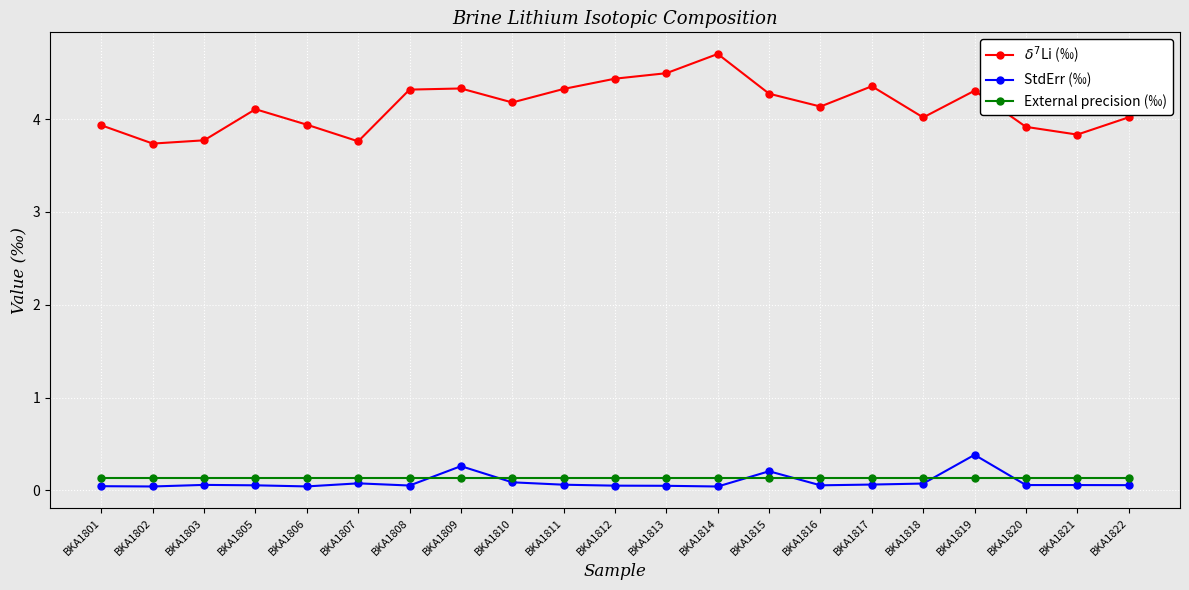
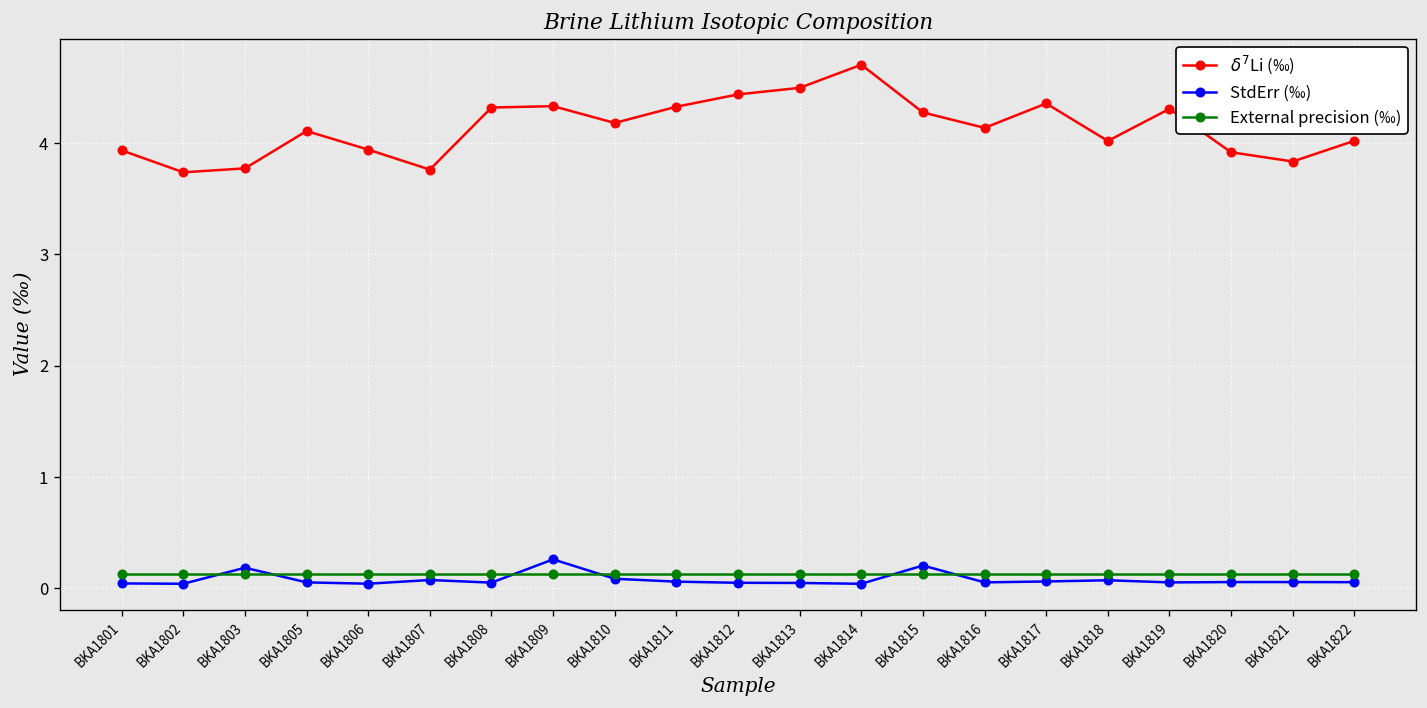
StdErr (‰), BKA1803: 0.1 -> 0.2
StdErr (‰), BKA1819: 0.4 -> 0.1
